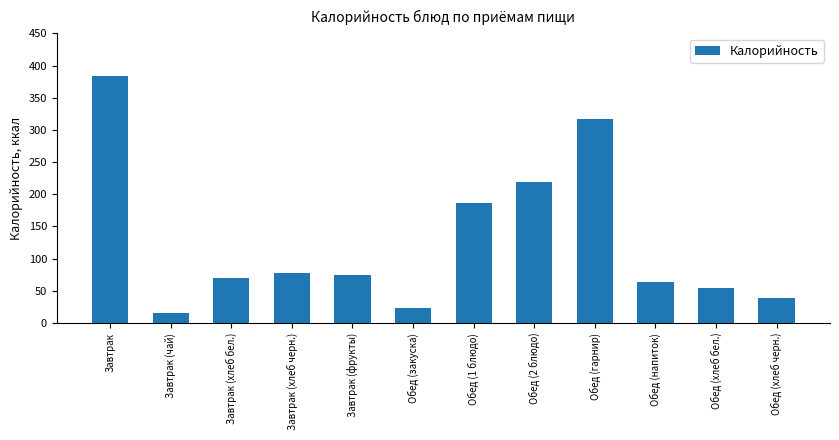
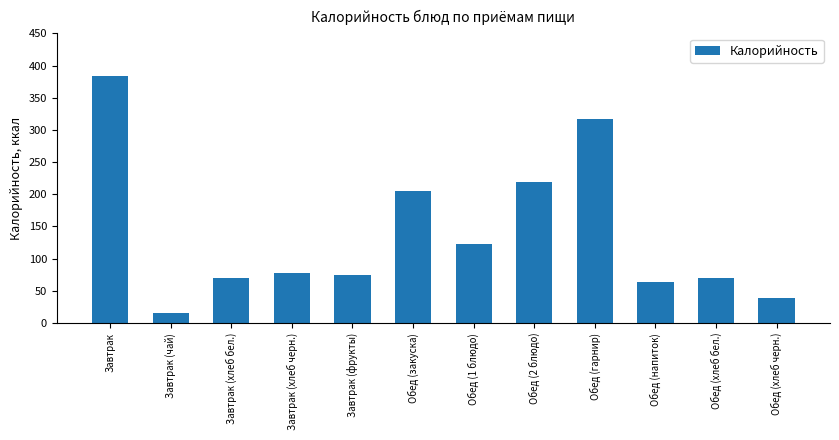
Обед (закуска): 20 -> 200
Обед (1 блюдо): 190 -> 120
Обед (хлеб бел.): 50 -> 70
